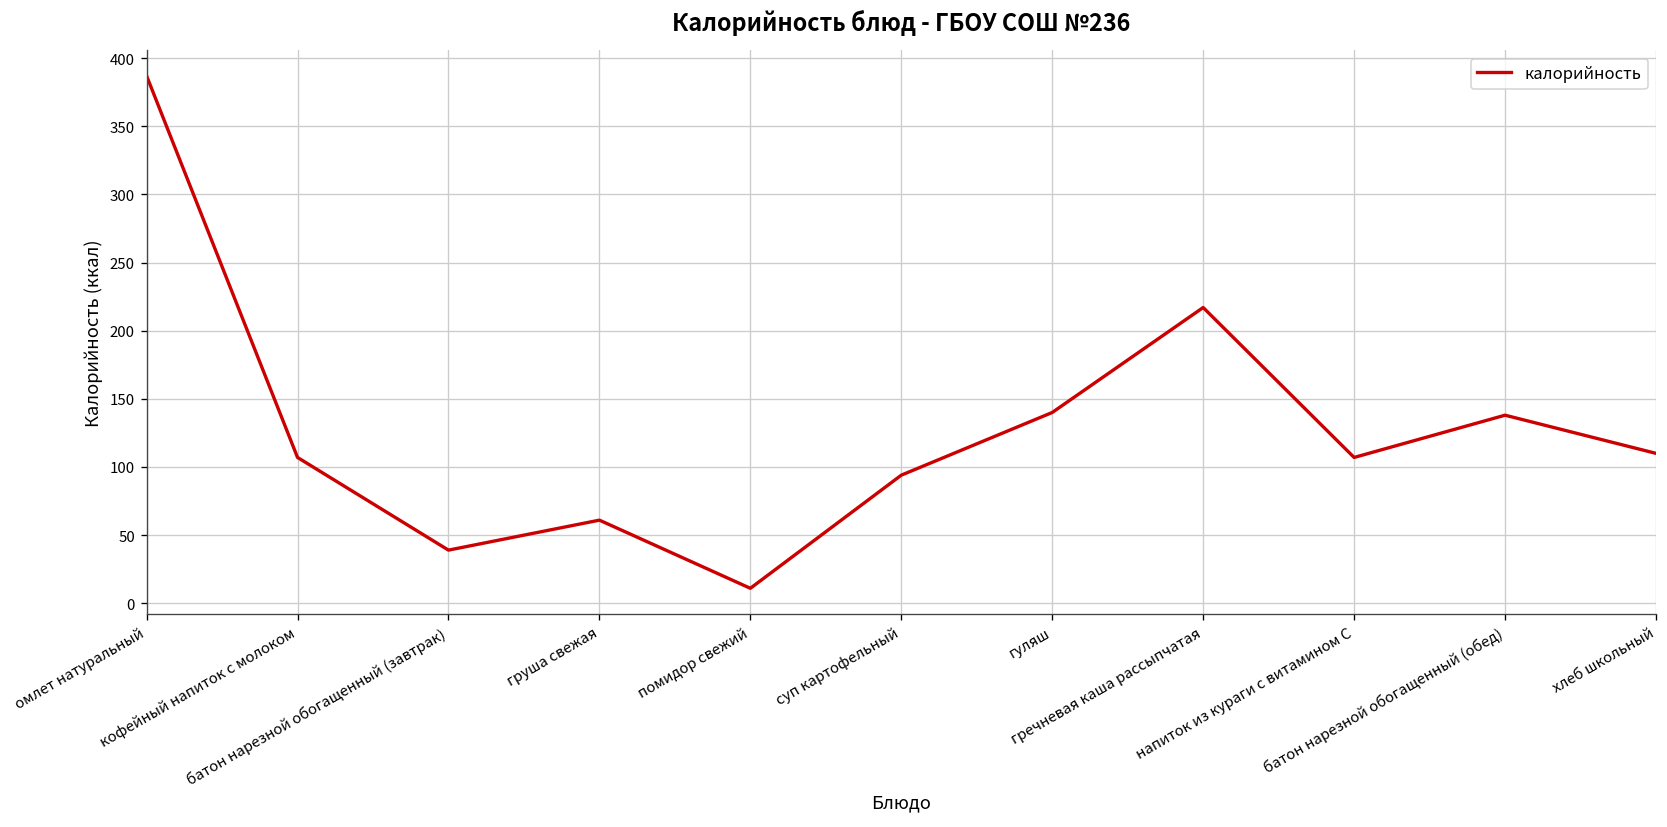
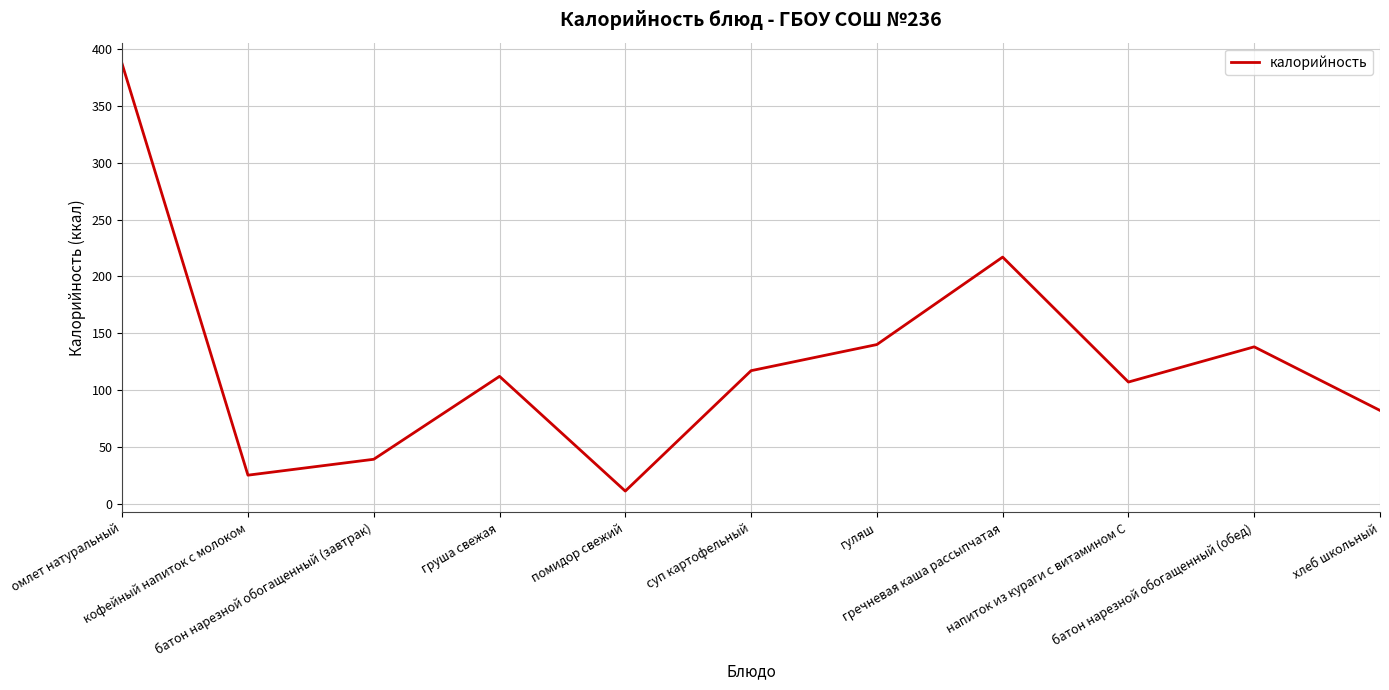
кофейный напиток с молоком: 107 -> 25
груша свежая: 61 -> 112
суп картофельный: 94 -> 117
хлеб школьный: 110 -> 82
